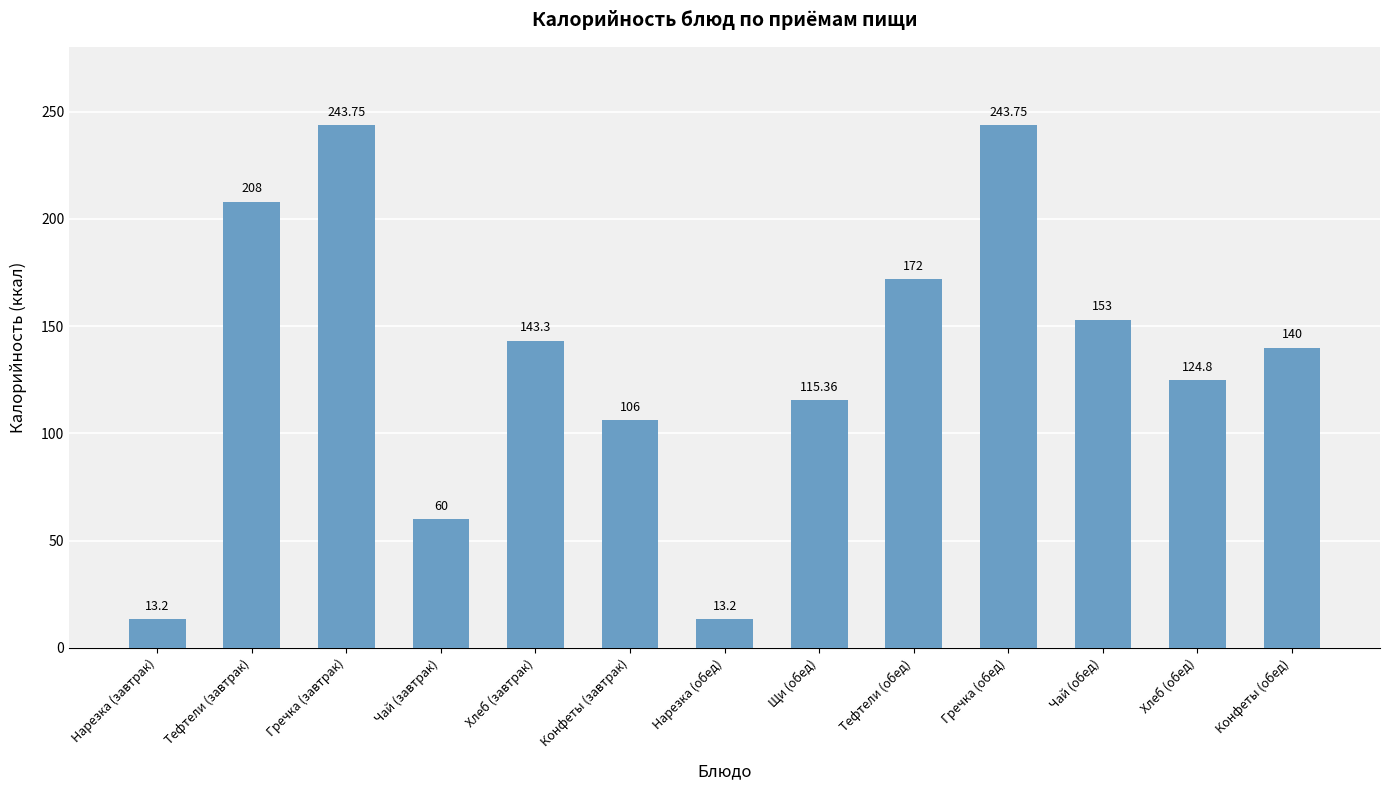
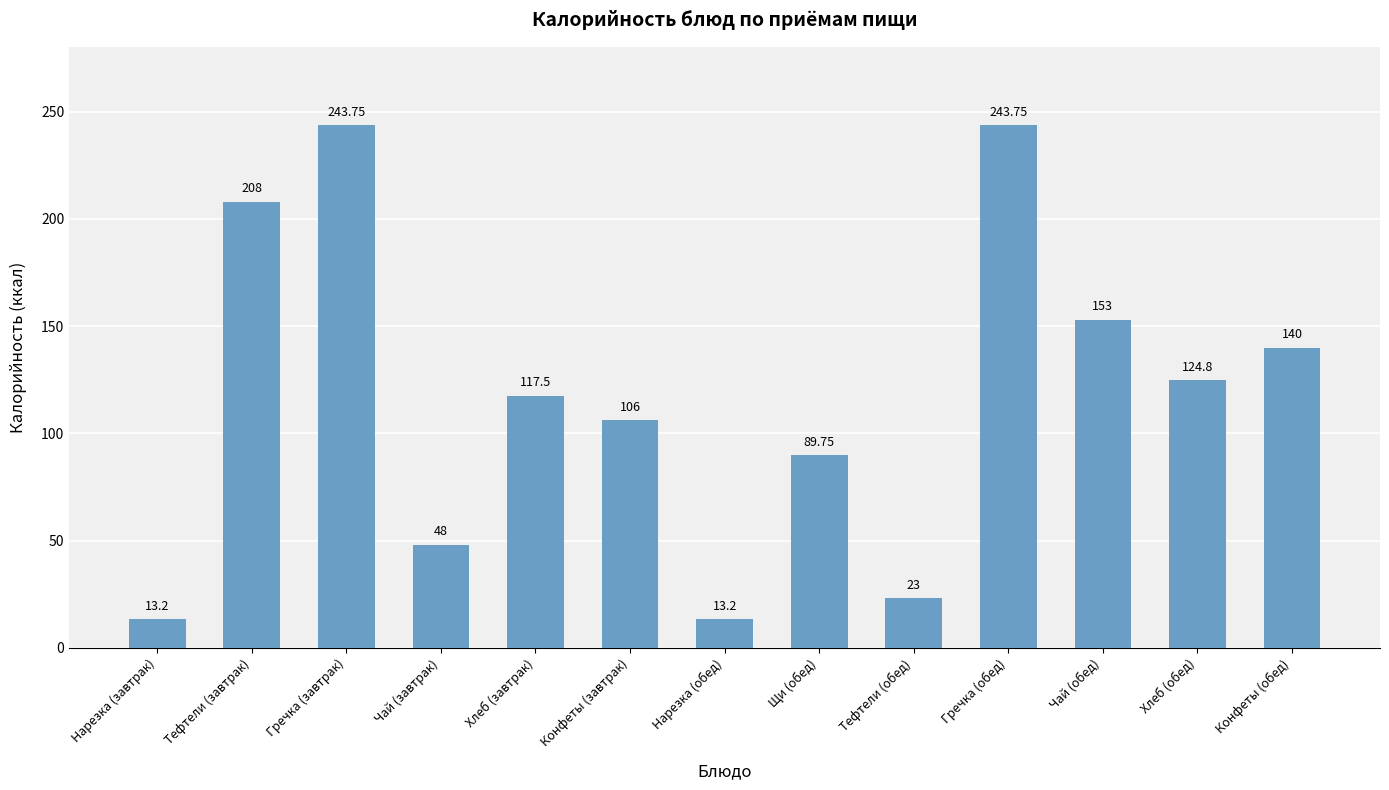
Чай (завтрак): 60 -> 48
Хлеб (завтрак): 143.3 -> 117.5
Щи (обед): 115.36 -> 89.75
Тефтели (обед): 172 -> 23
